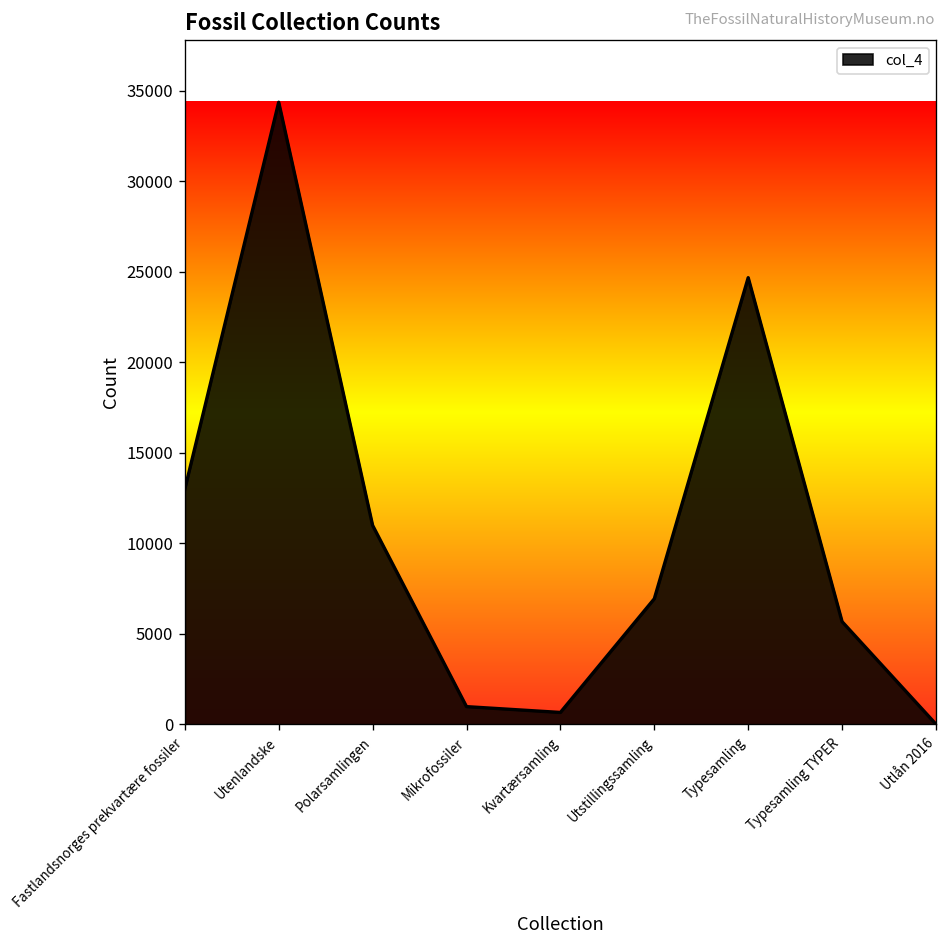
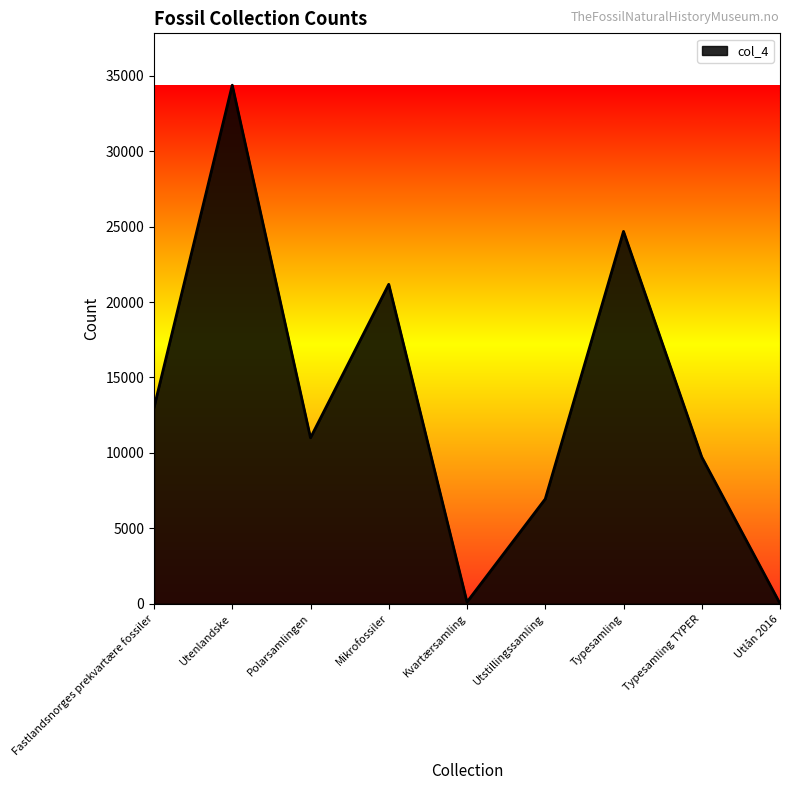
Mikrofossiler: 1000 -> 21200
Kvartærsamling: 700 -> 100
Typesamling TYPER: 5700 -> 9700
